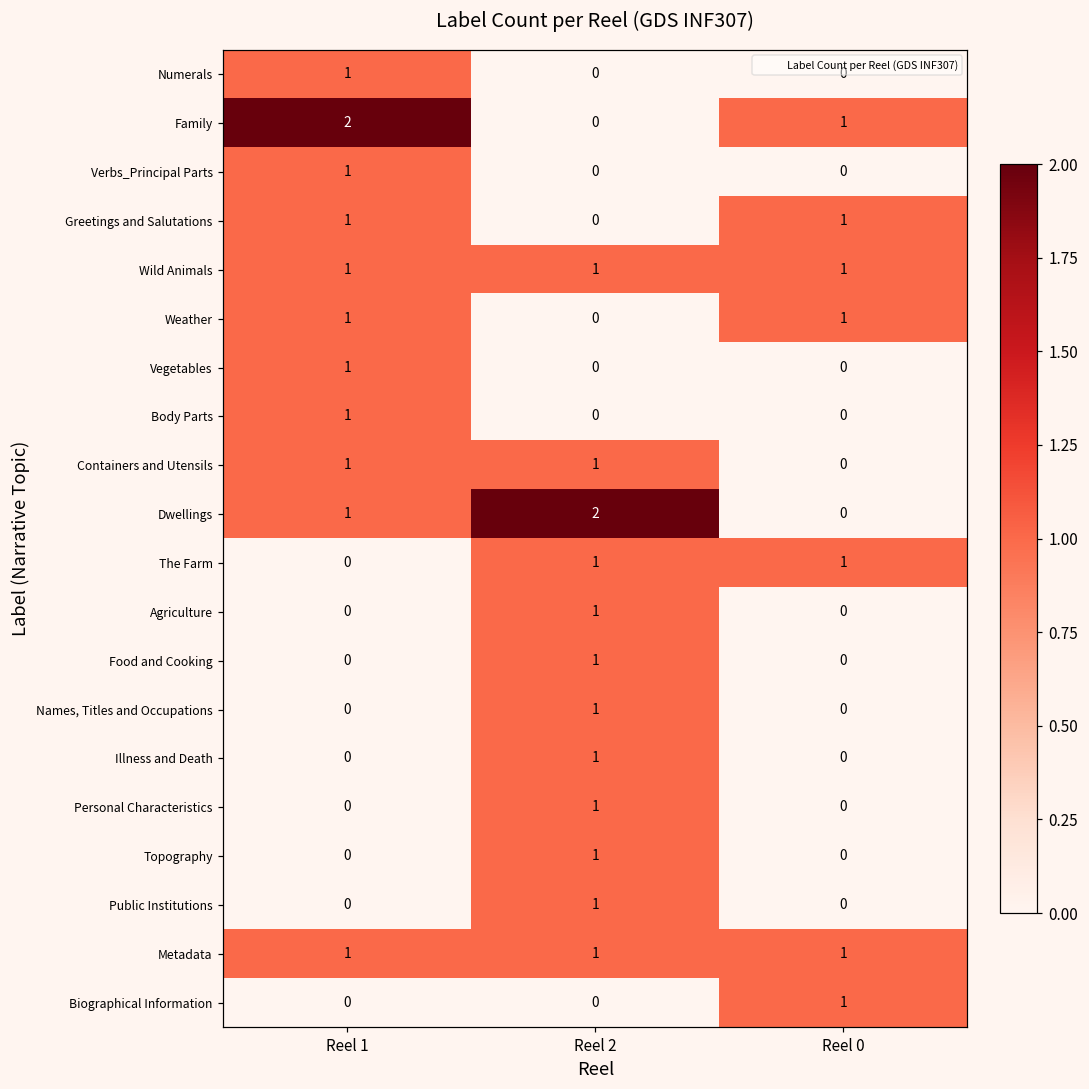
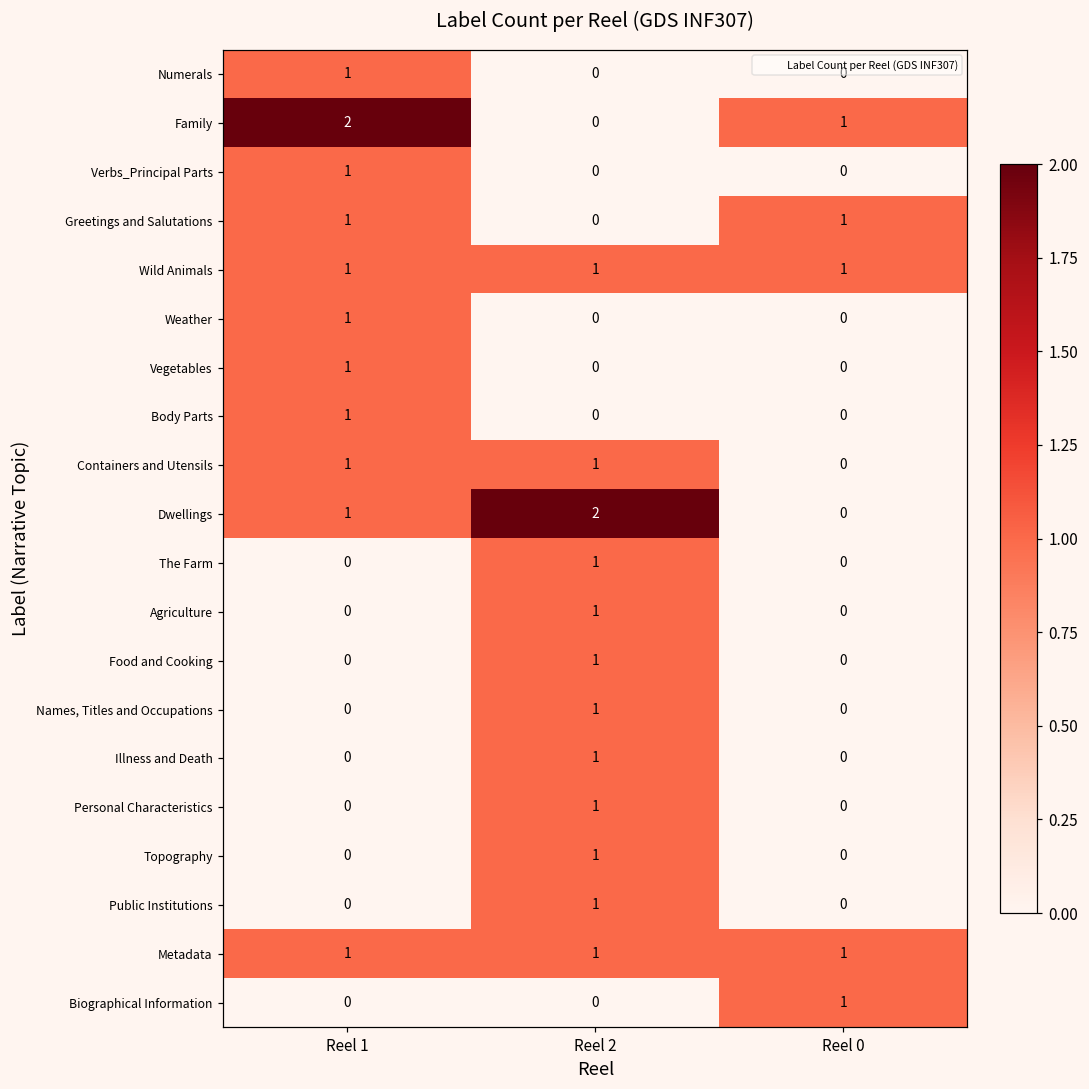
Weather, Reel 0: 1 -> 0
The Farm, Reel 0: 1 -> 0
